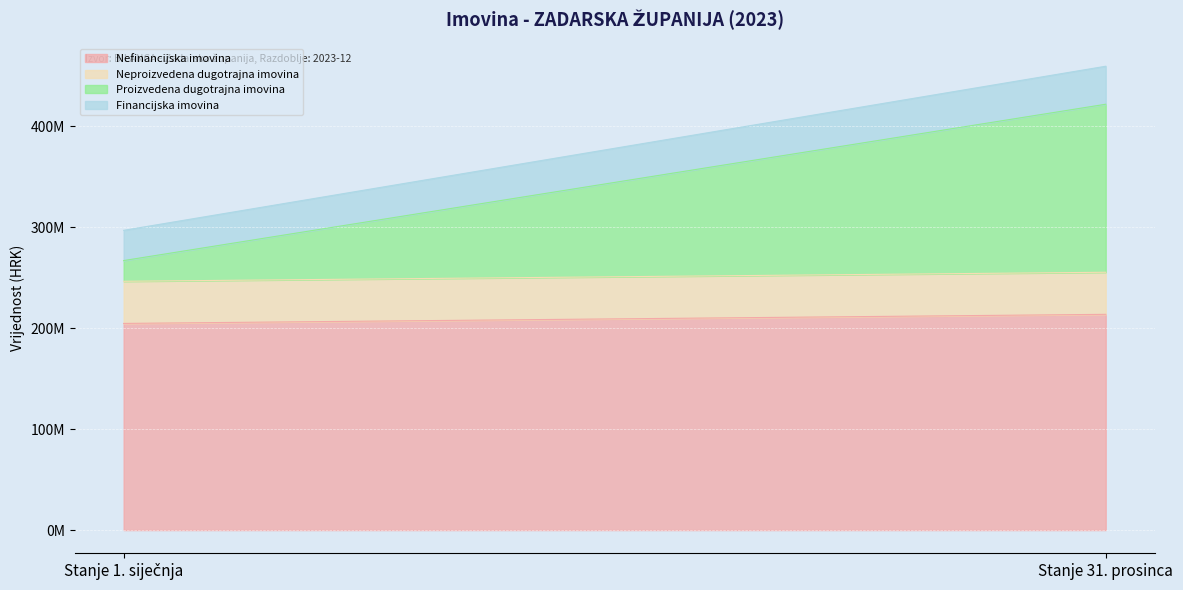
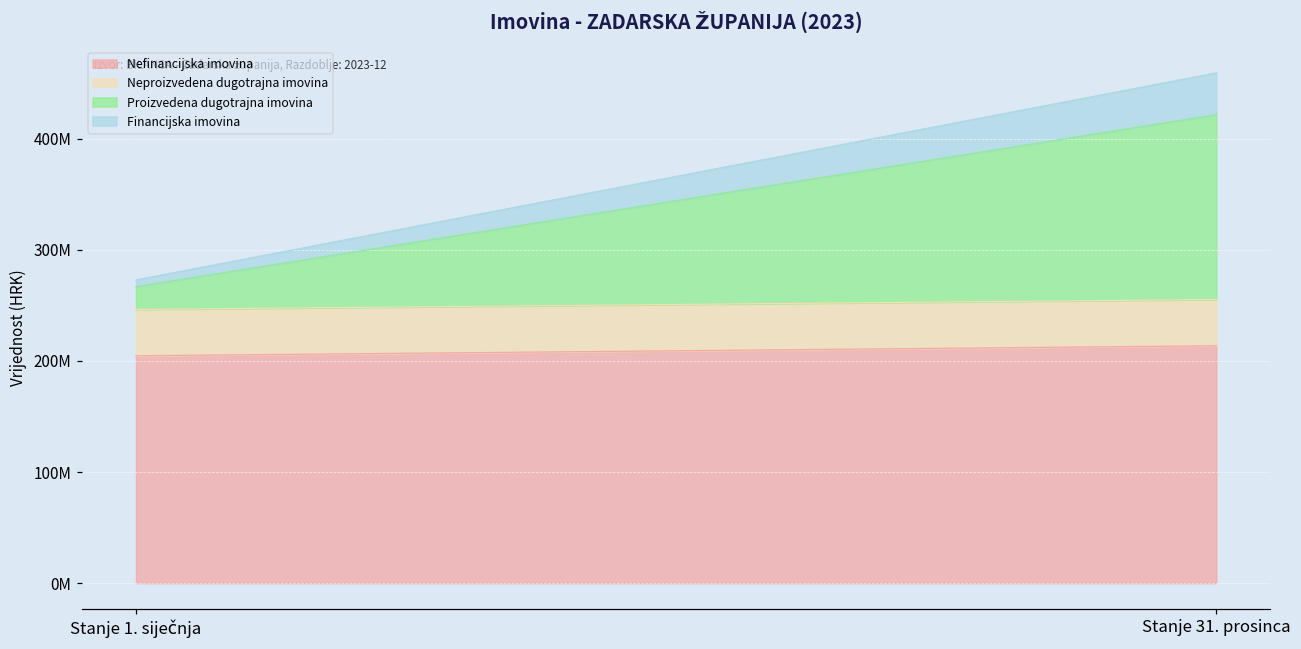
Financijska imovina, Stanje 1. siječnja: 30000000 -> 6000000
